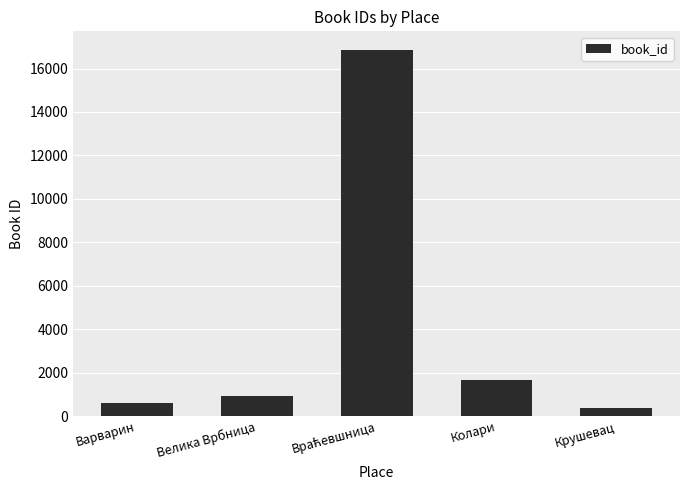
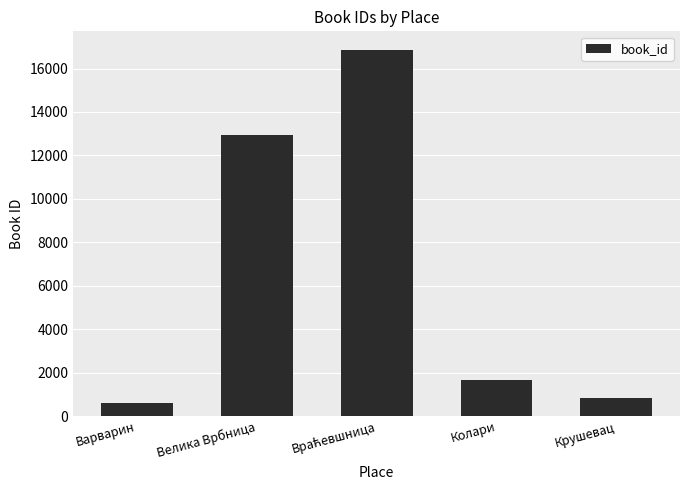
Велика Врбница: 900 -> 12900
Крушевац: 400 -> 800
